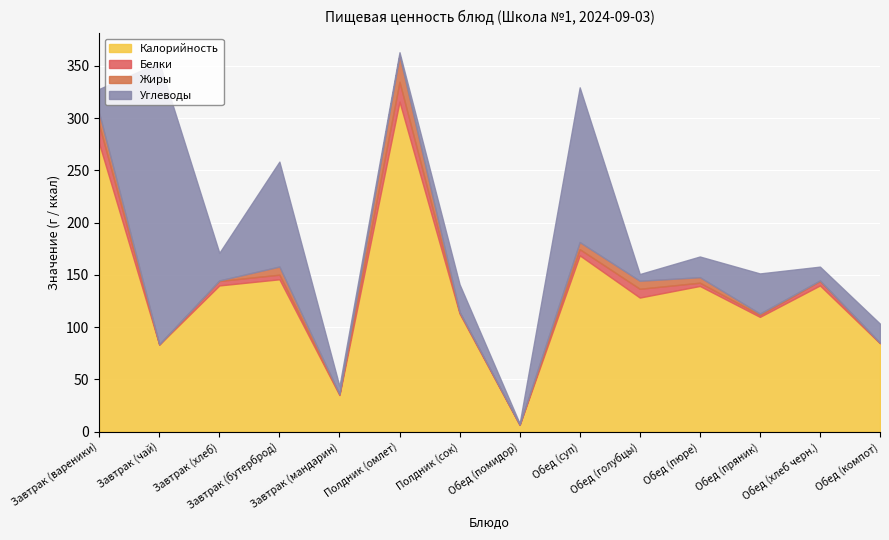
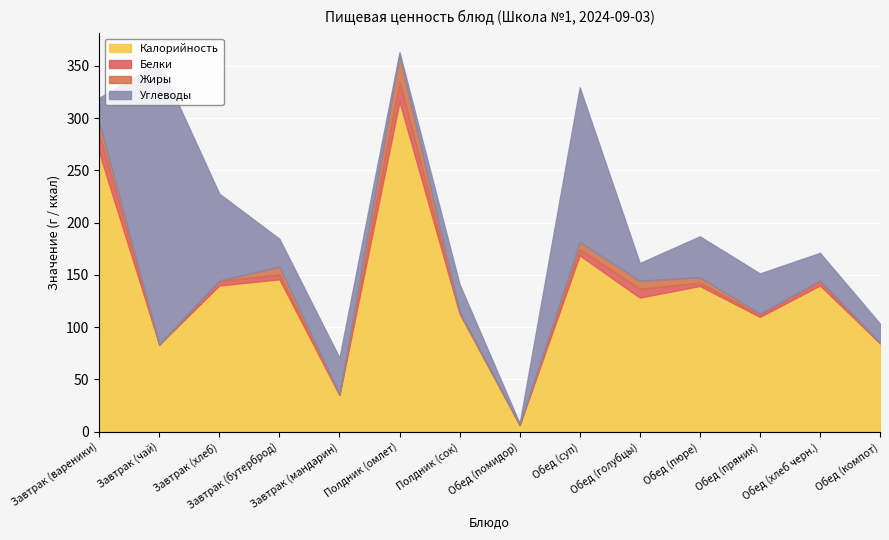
Калорийность, Завтрак (вареники): 276 -> 267
Углеводы, Завтрак (хлеб): 26 -> 83
Углеводы, Завтрак (бутерброд): 100 -> 27
Углеводы, Завтрак (мандарин): 8 -> 35
Углеводы, Обед (голубцы): 6 -> 17
Углеводы, Обед (пюре): 20 -> 39
Углеводы, Обед (хлеб черн.): 13 -> 26
